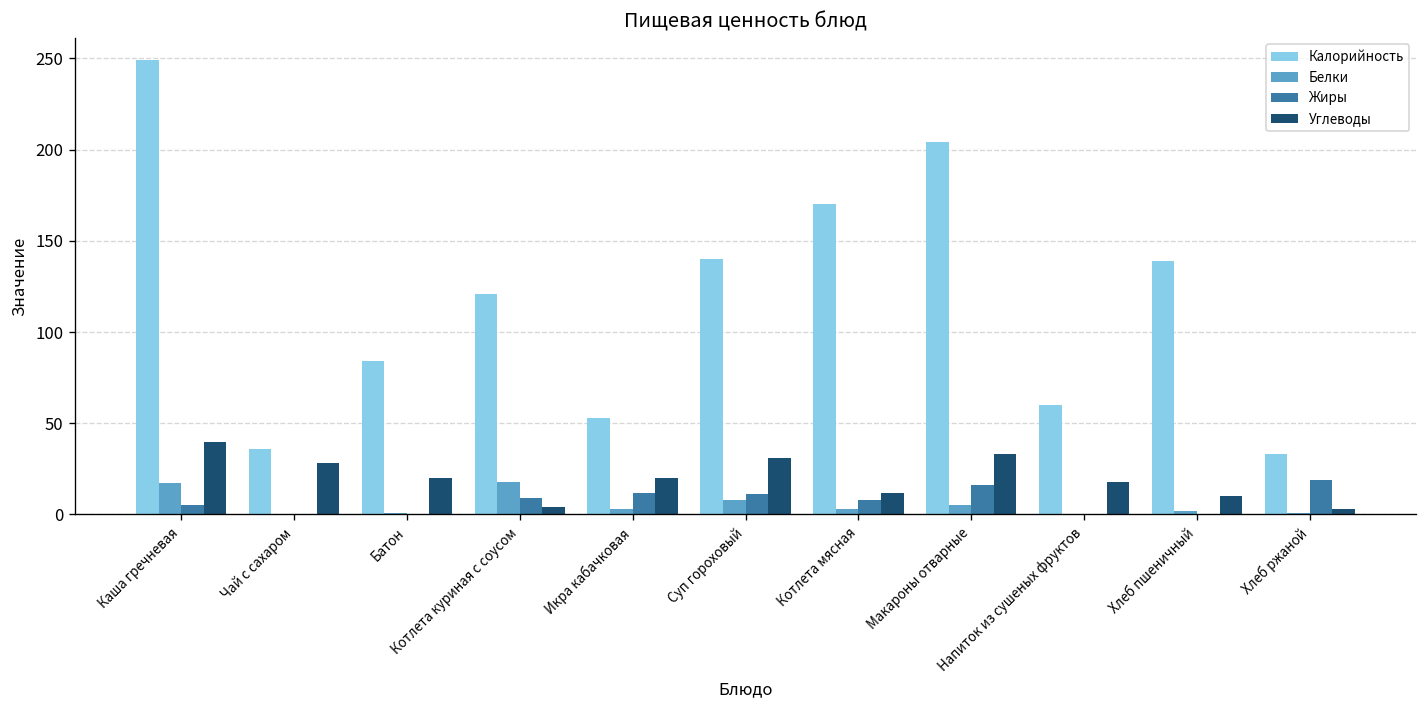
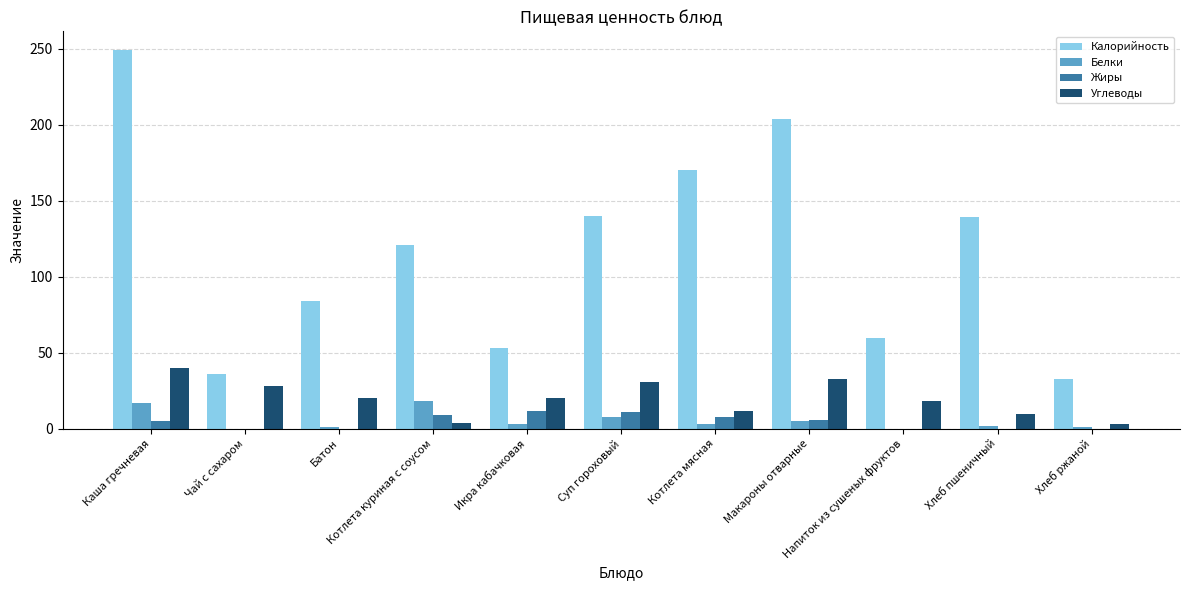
Жиры, Макароны отварные: 16 -> 6
Жиры, Хлеб ржаной: 19 -> 0
